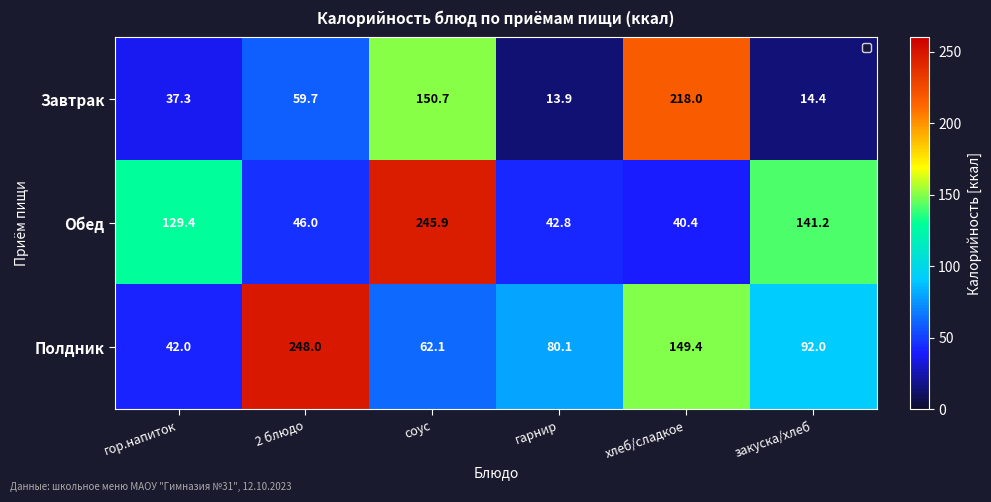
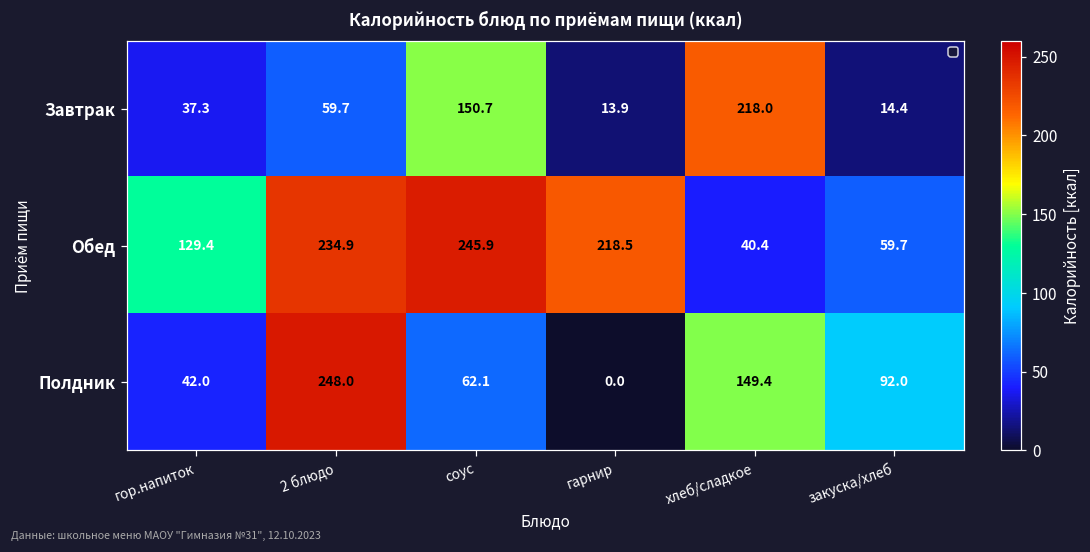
Обед, 2 блюдо: 46.0 -> 234.9
Обед, гарнир: 42.8 -> 218.5
Обед, закуска/хлеб: 141.2 -> 59.7
Полдник, гарнир: 80.1 -> 0.0
